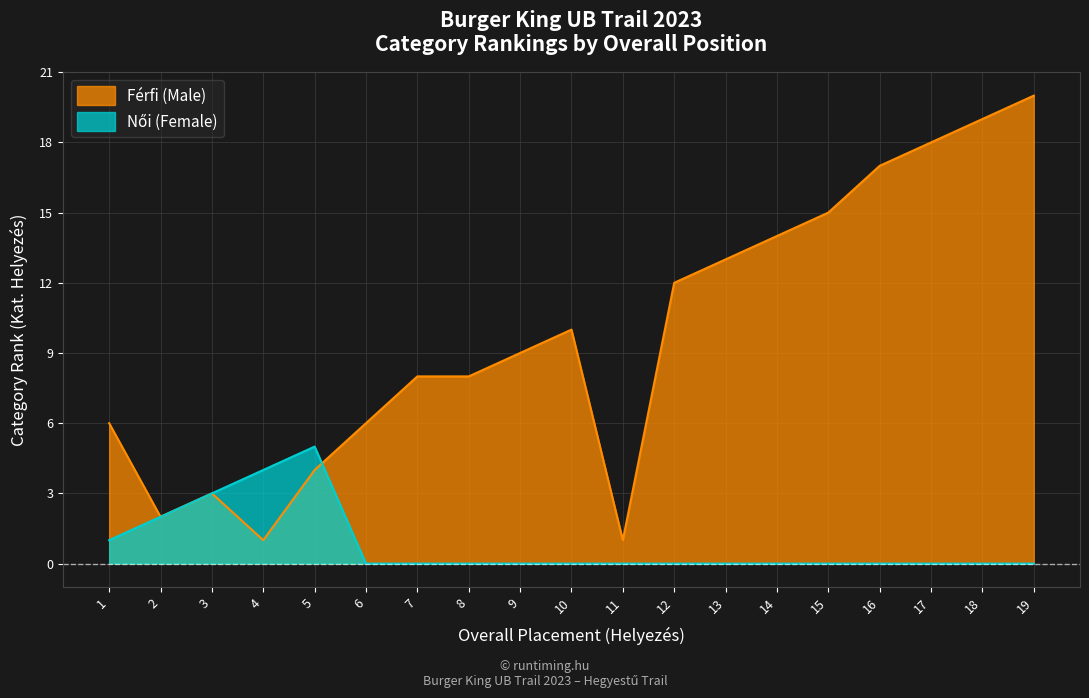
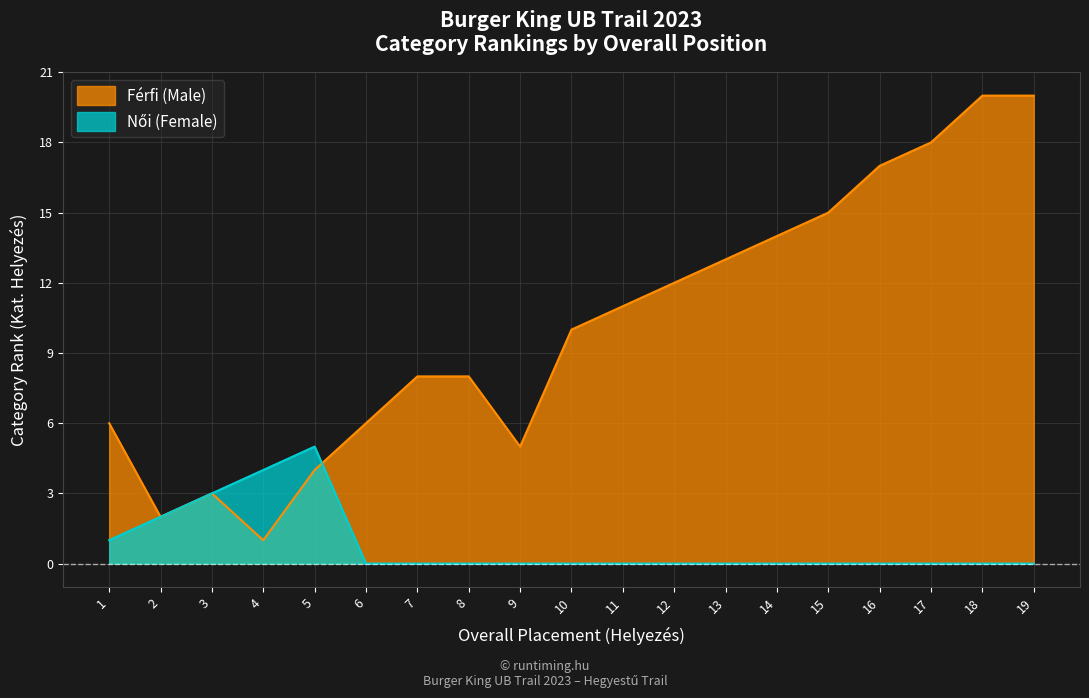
Férfi (Male), 9: 9 -> 5
Férfi (Male), 11: 1 -> 11
Férfi (Male), 18: 19 -> 20
